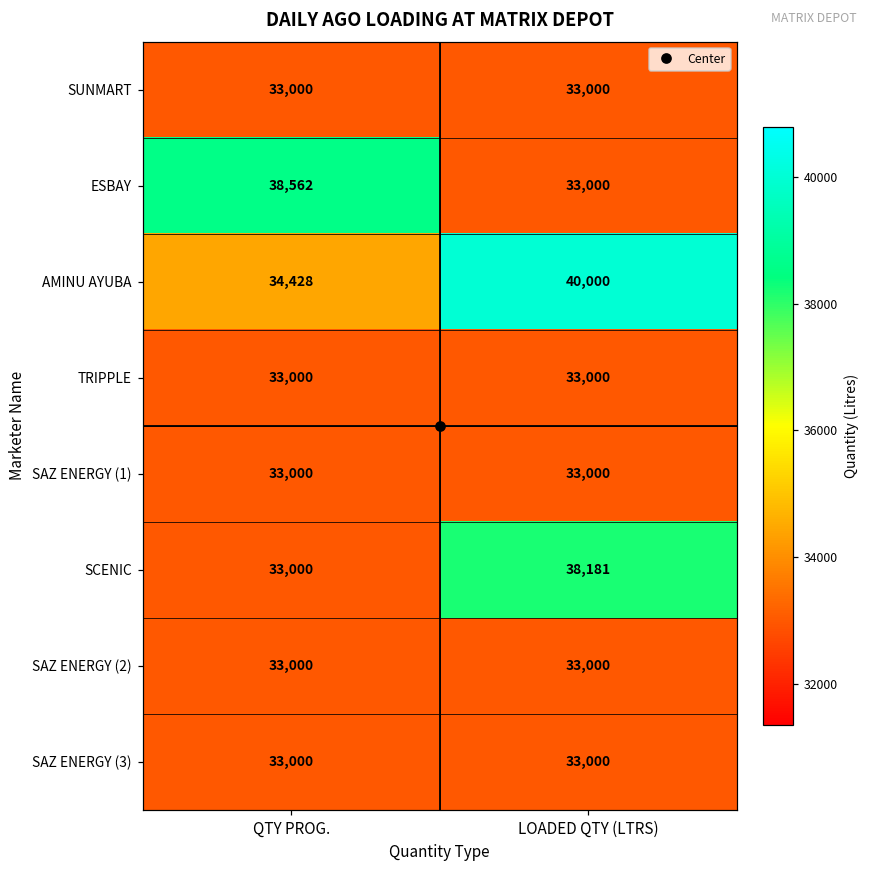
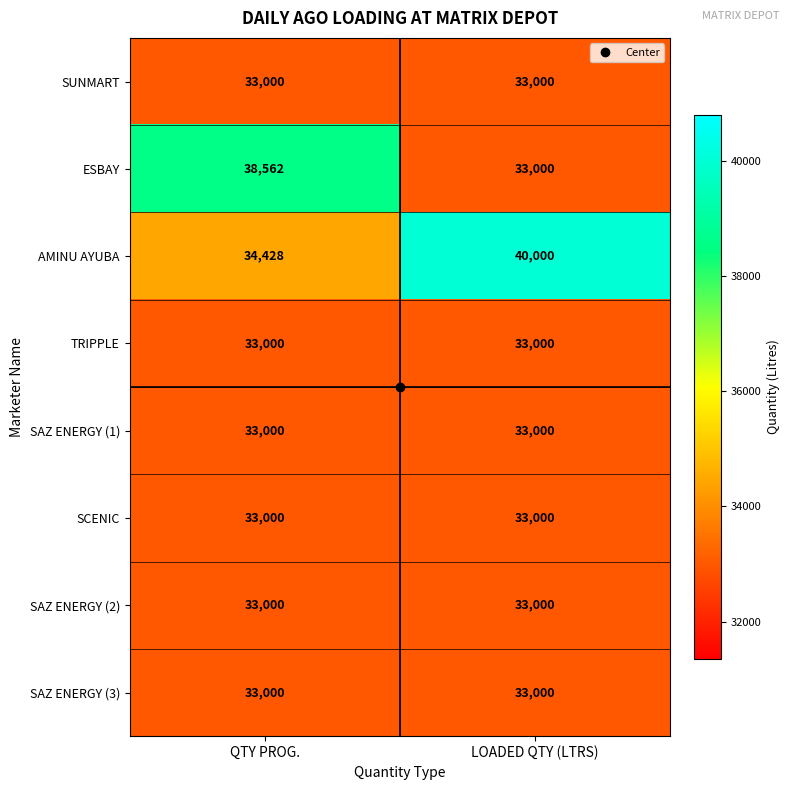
SCENIC, LOADED QTY (LTRS): 38,181 -> 33,000
